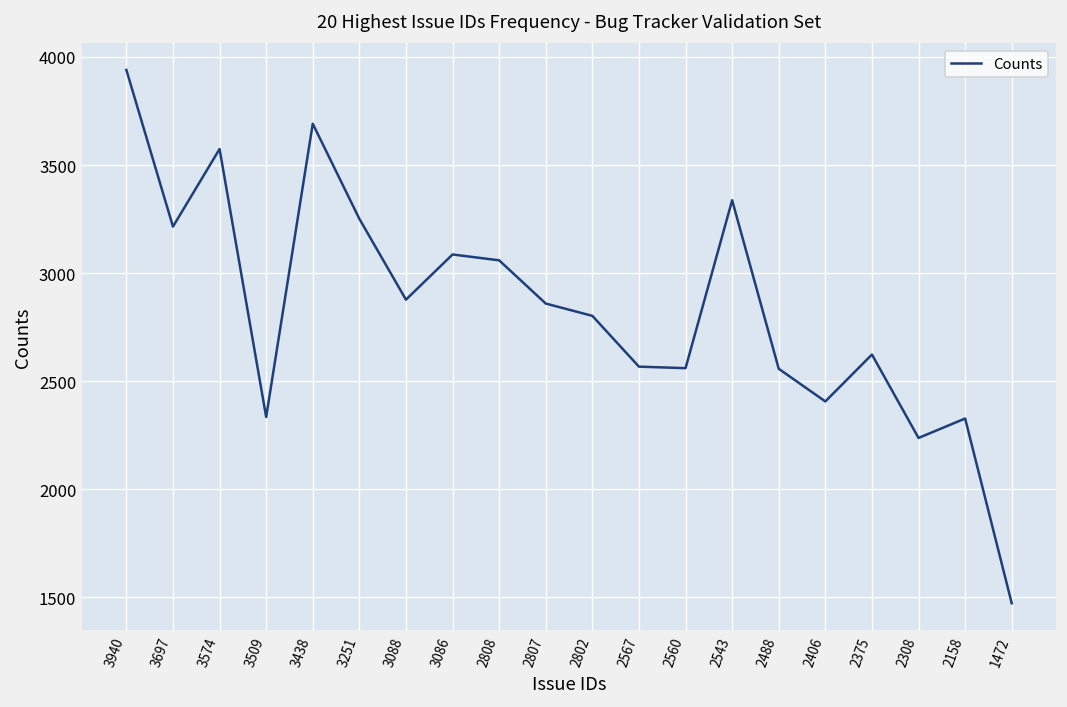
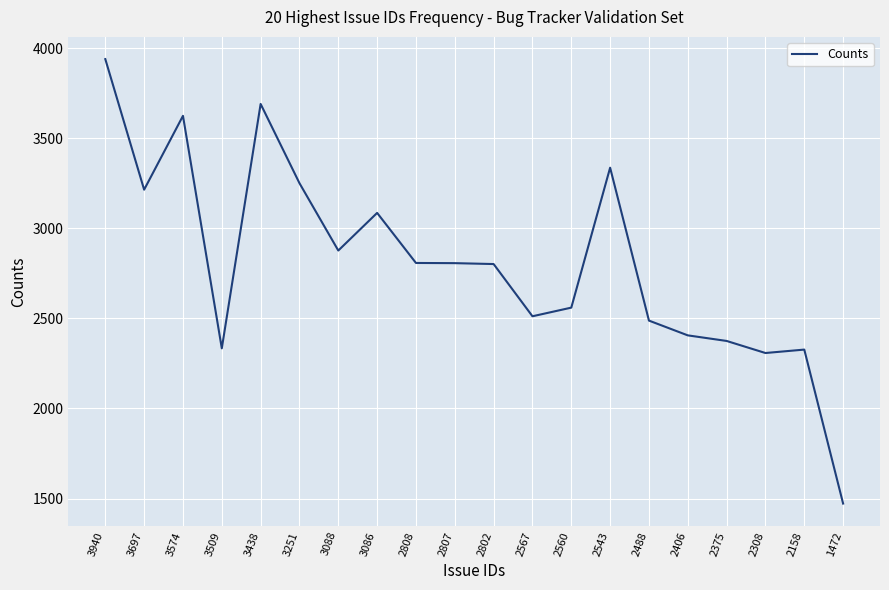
3574: 3570 -> 3630
2808: 3060 -> 2810
2807: 2860 -> 2810
2567: 2570 -> 2510
2488: 2560 -> 2490
2375: 2620 -> 2380
2308: 2240 -> 2310
